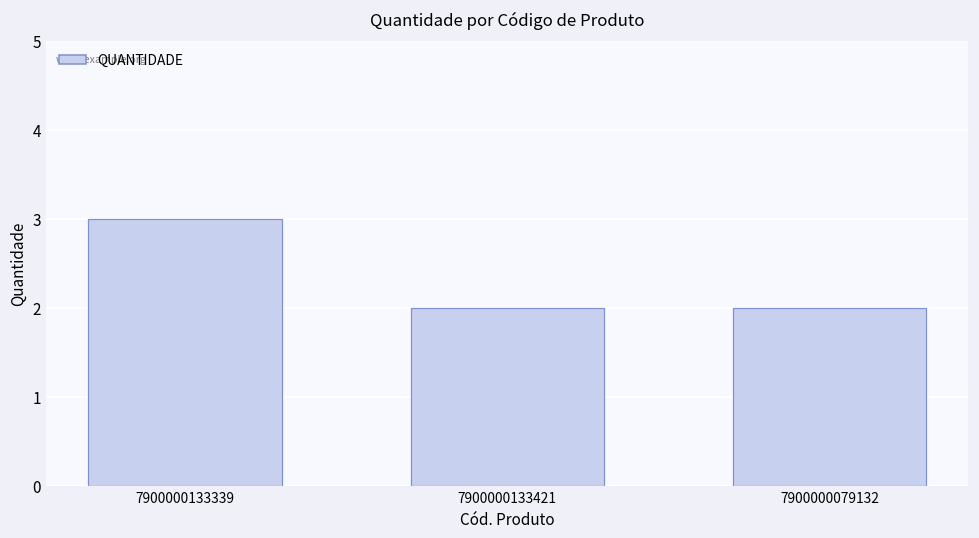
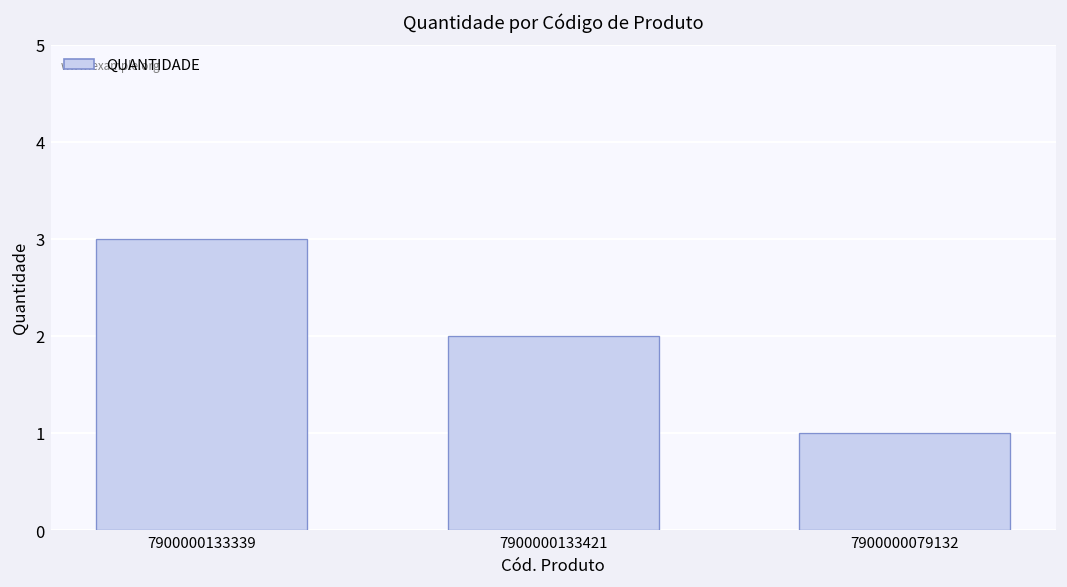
7900000079132: 2 -> 1
